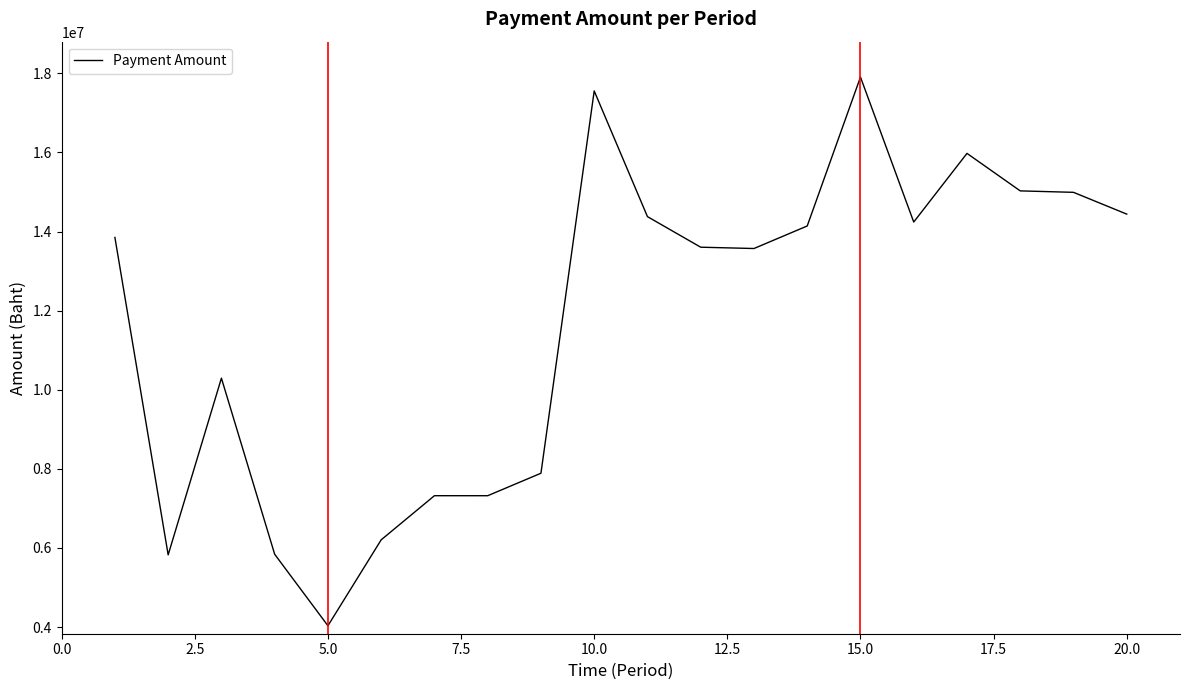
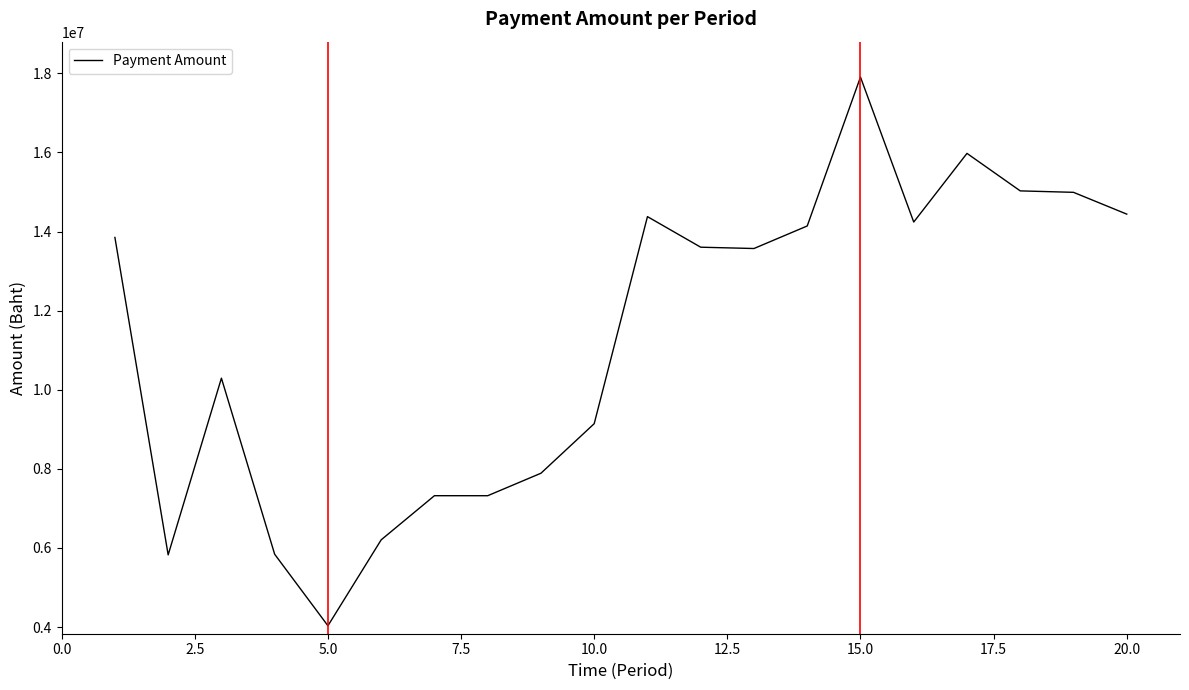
10.0: 17600000 -> 9100000
